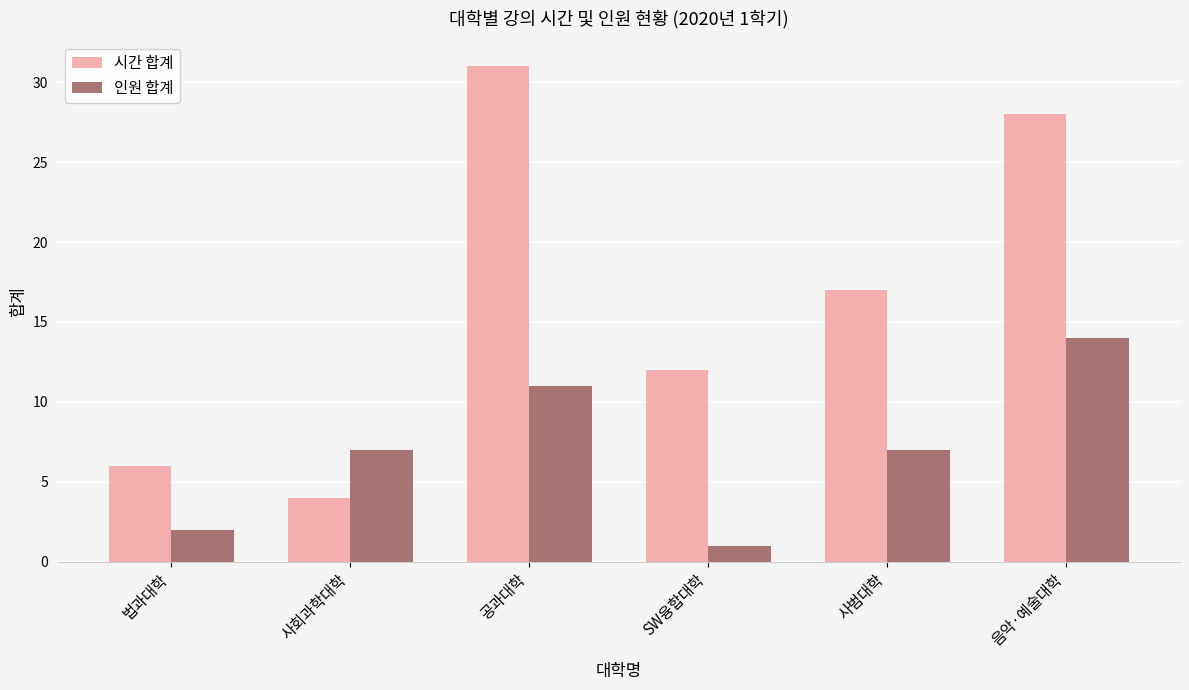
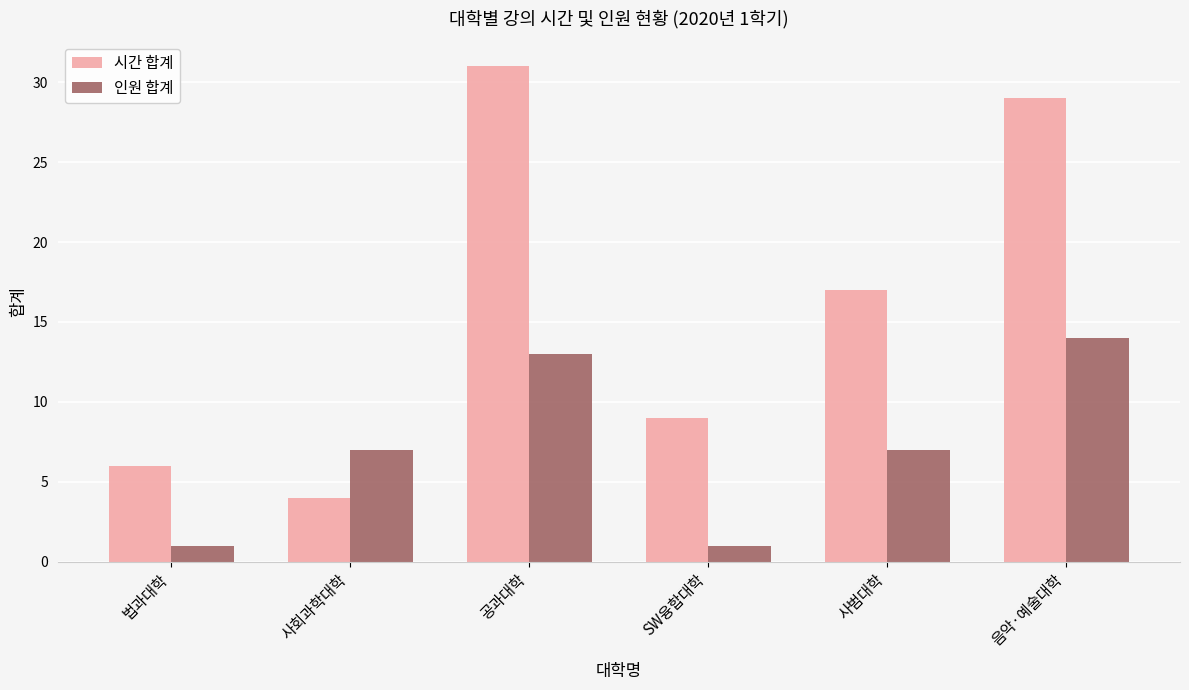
인원 합계, 법과대학: 2 -> 1
인원 합계, 공과대학: 11 -> 13
시간 합계, SW융합대학: 12 -> 9
시간 합계, 음악·예술대학: 28 -> 29
